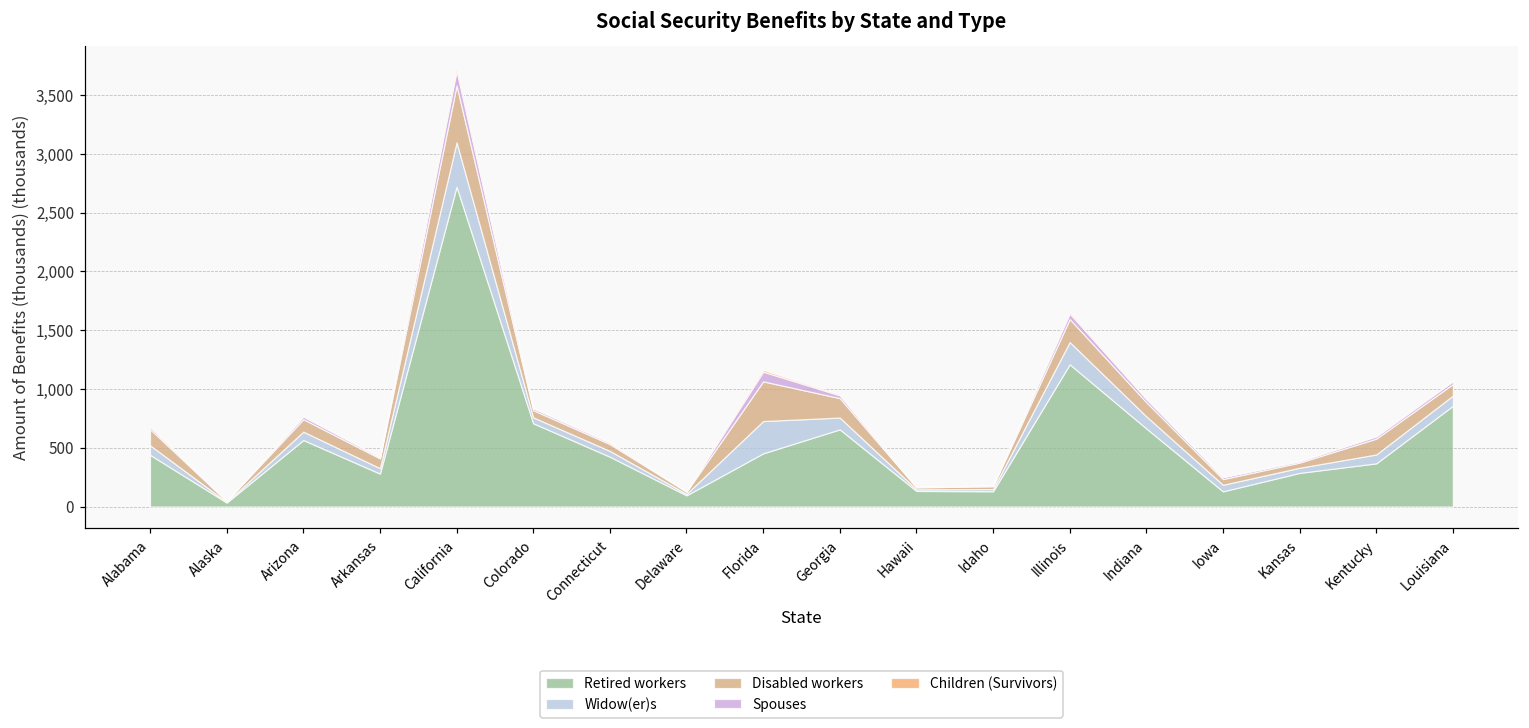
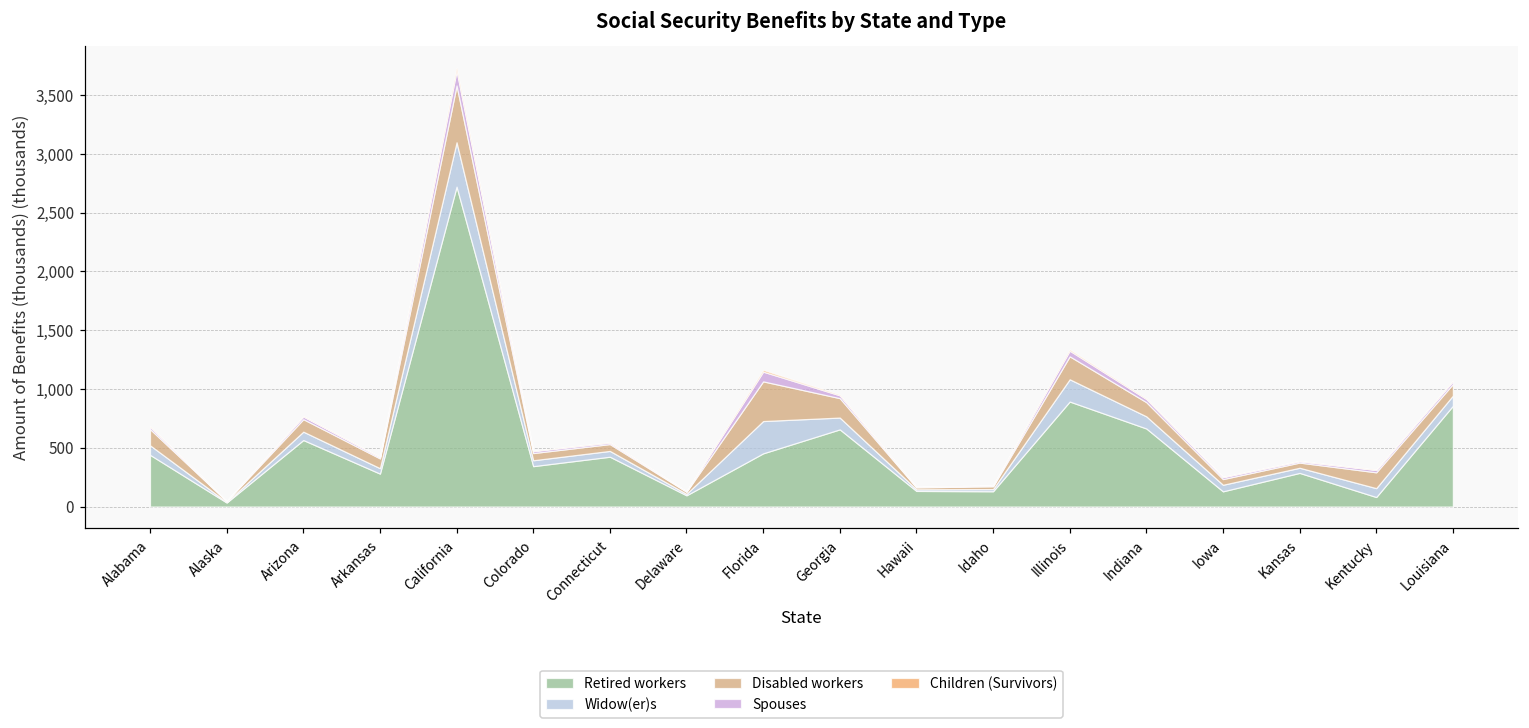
Retired workers, Colorado: 710 -> 340
Retired workers, Illinois: 1,210 -> 890
Retired workers, Kentucky: 370 -> 80
